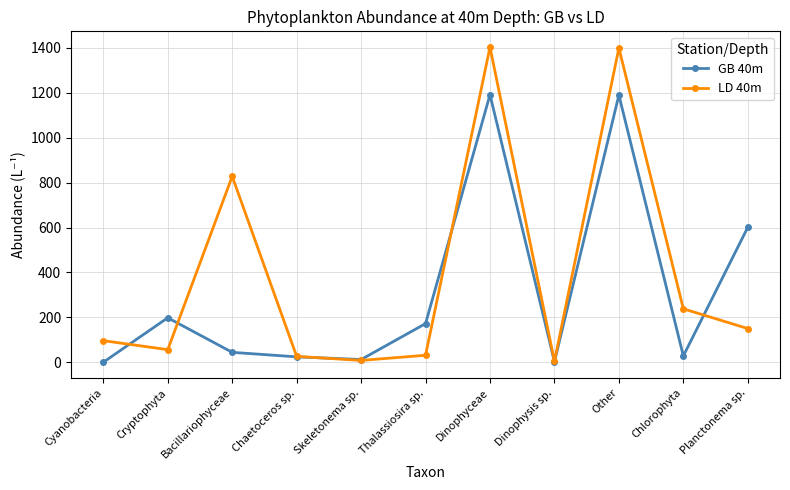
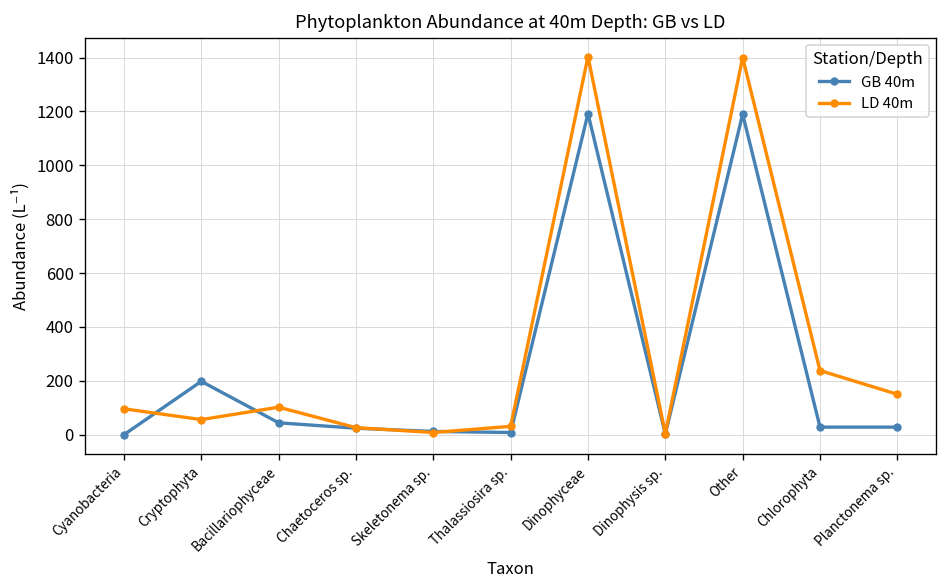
LD 40m, Bacillariophyceae: 830 -> 100
GB 40m, Thalassiosira sp.: 170 -> 10
GB 40m, Planctonema sp.: 600 -> 30
